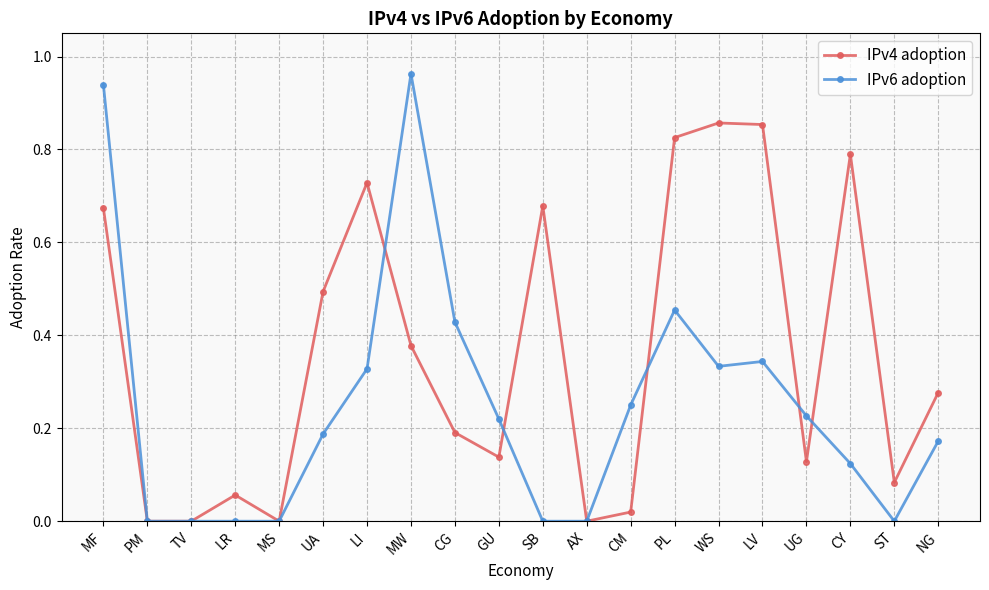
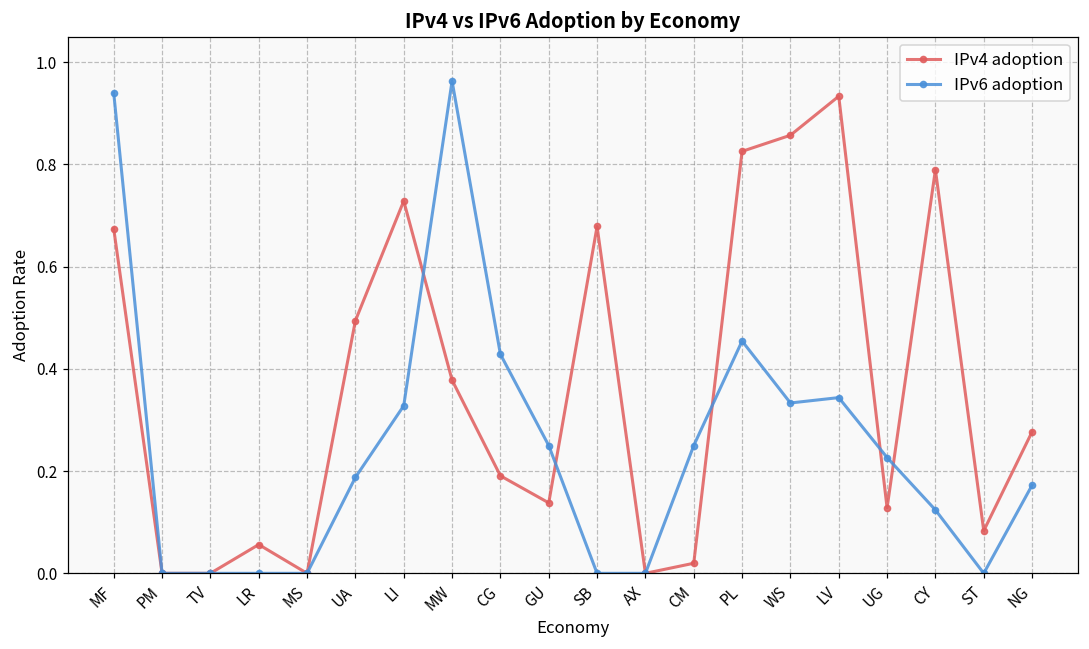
IPv6 adoption, GU: 0.22 -> 0.25
IPv4 adoption, LV: 0.85 -> 0.93
